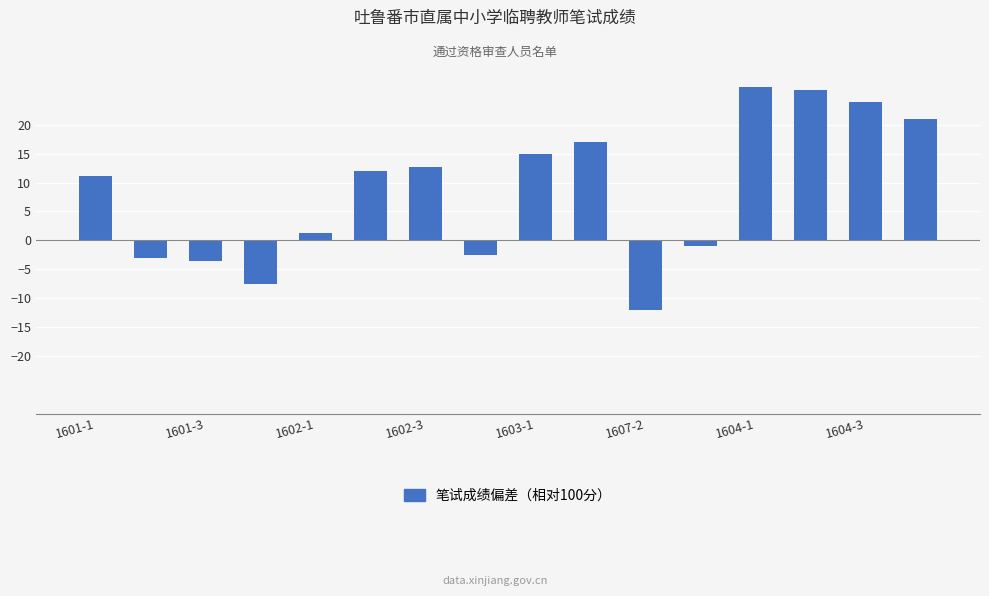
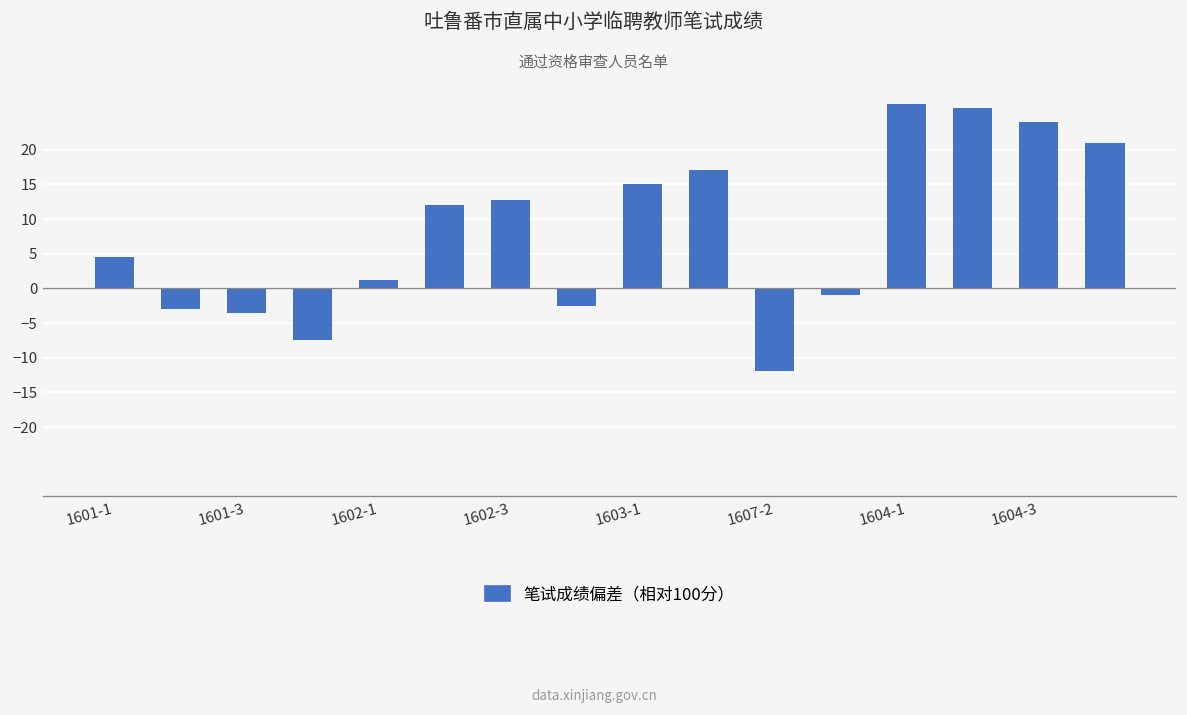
1601-1: 11 -> 5
